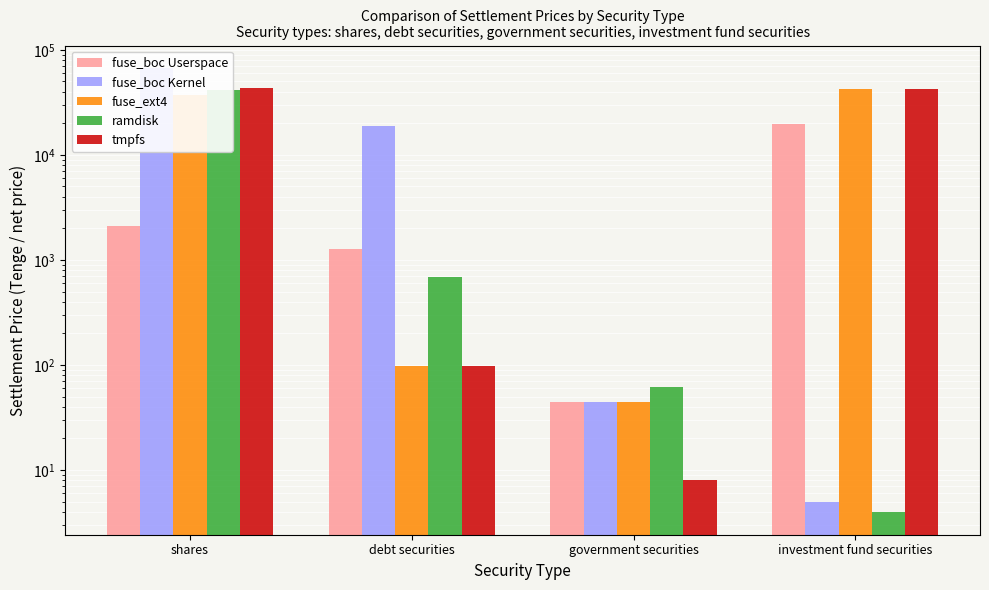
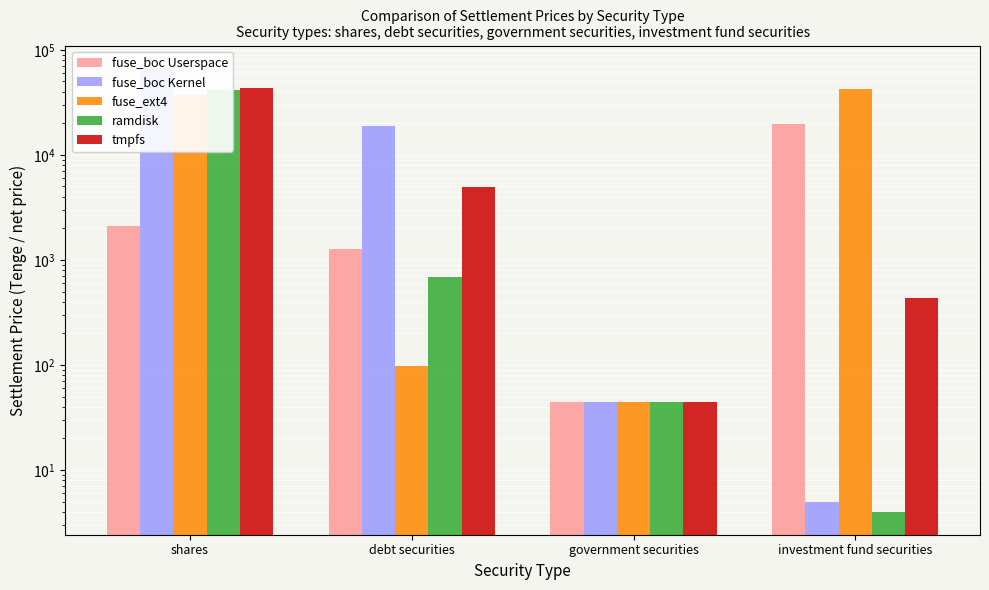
tmpfs, debt securities: 100 -> 5000
ramdisk, government securities: 60 -> 44
tmpfs, government securities: 8 -> 44
tmpfs, investment fund securities: 43000 -> 440
